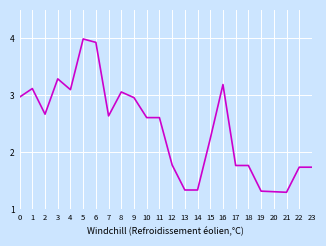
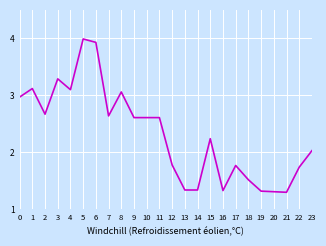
9: 3.0 -> 2.6
16: 3.2 -> 1.3
18: 1.8 -> 1.5
23: 1.7 -> 2.0
